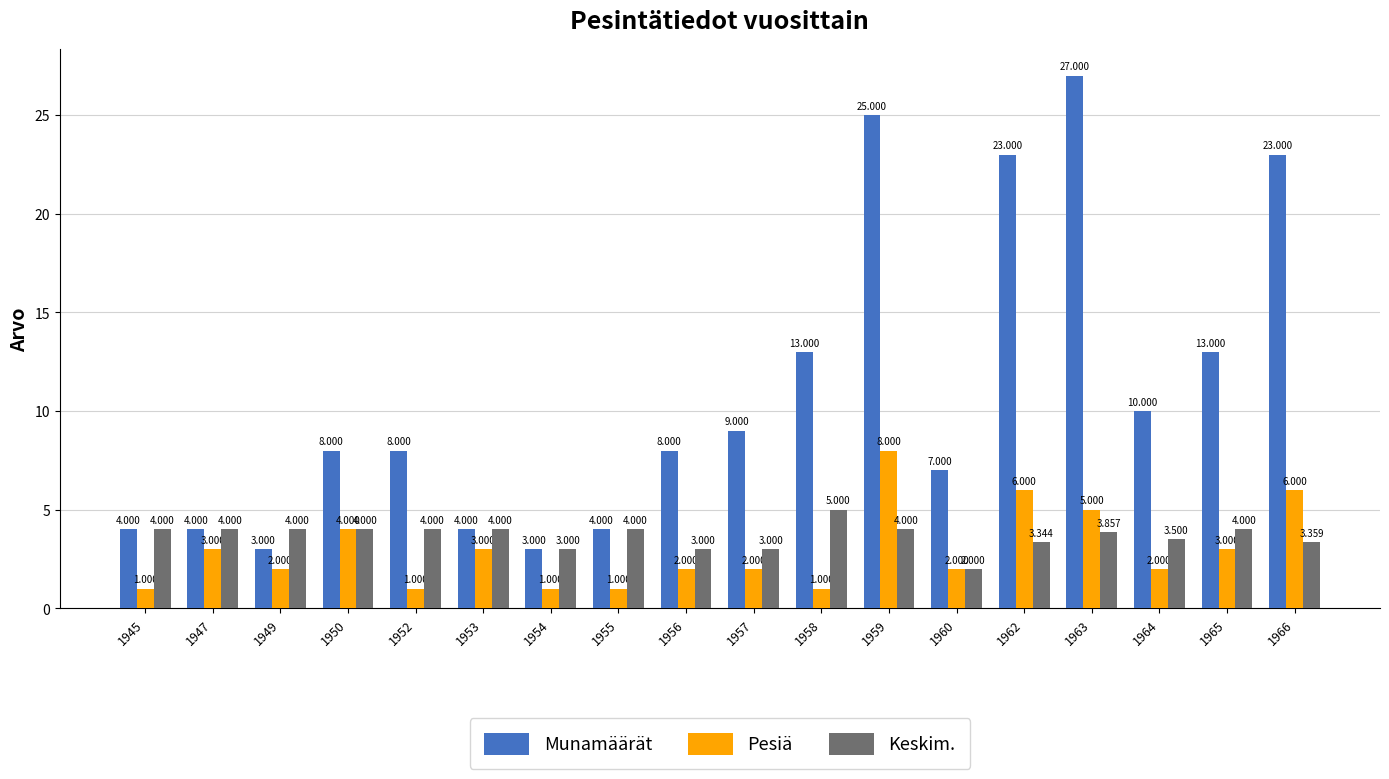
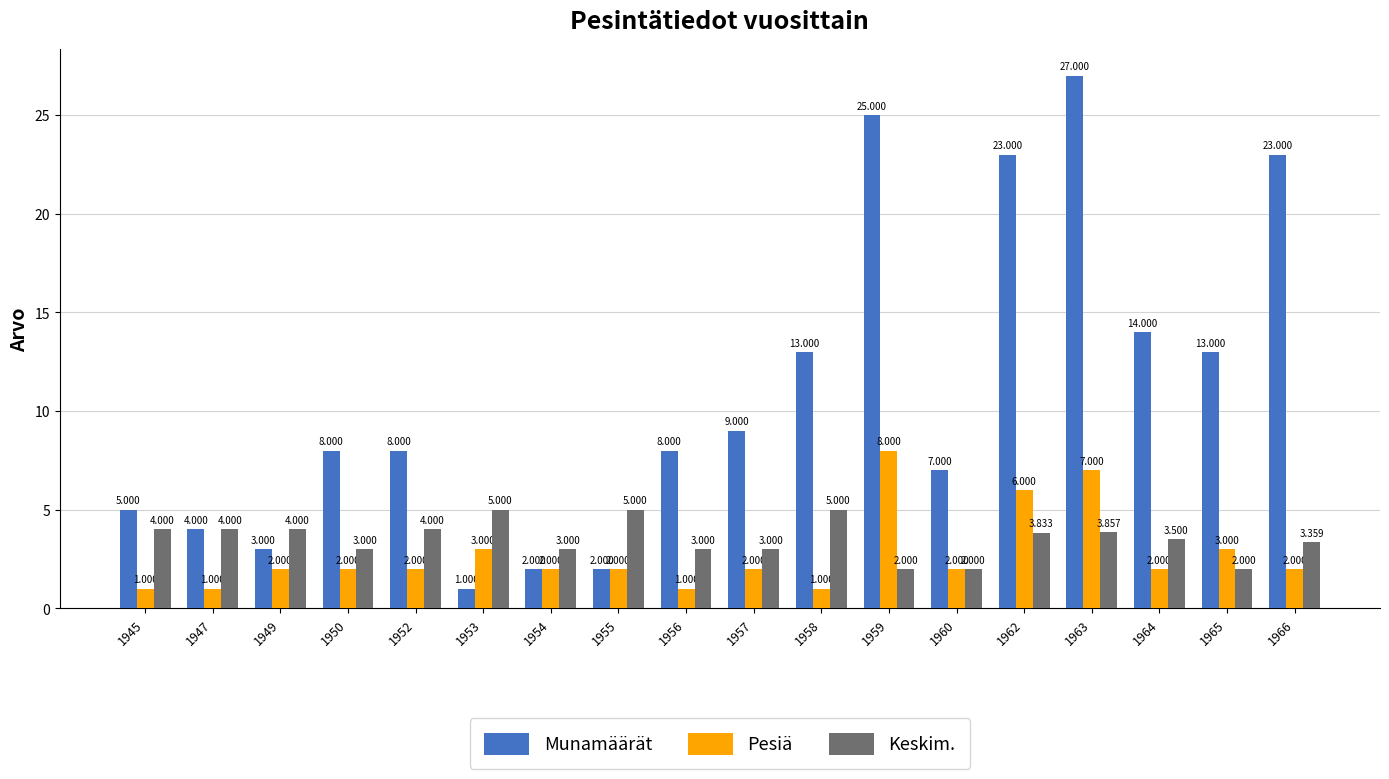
Munamäärät, 1945: 4.000 -> 5.000
Pesiä, 1947: 3.000 -> 1.000
Pesiä, 1950: 4.000 -> 2.000
Keskim., 1950: 4.000 -> 3.000
Pesiä, 1952: 1.000 -> 2.000
Munamäärät, 1953: 4.000 -> 1.000
Keskim., 1953: 4.000 -> 5.000
Munamäärät, 1954: 3.000 -> 2.000
Pesiä, 1954: 1.000 -> 2.000
Munamäärät, 1955: 4.000 -> 2.000
Pesiä, 1955: 1.000 -> 2.000
Keskim., 1955: 4.000 -> 5.000
Pesiä, 1956: 2.000 -> 1.000
Keskim., 1959: 4.000 -> 2.000
Keskim., 1962: 3.344 -> 3.833
Pesiä, 1963: 5.000 -> 7.000
Munamäärät, 1964: 10.000 -> 14.000
Keskim., 1965: 4.000 -> 2.000
Pesiä, 1966: 6.000 -> 2.000
